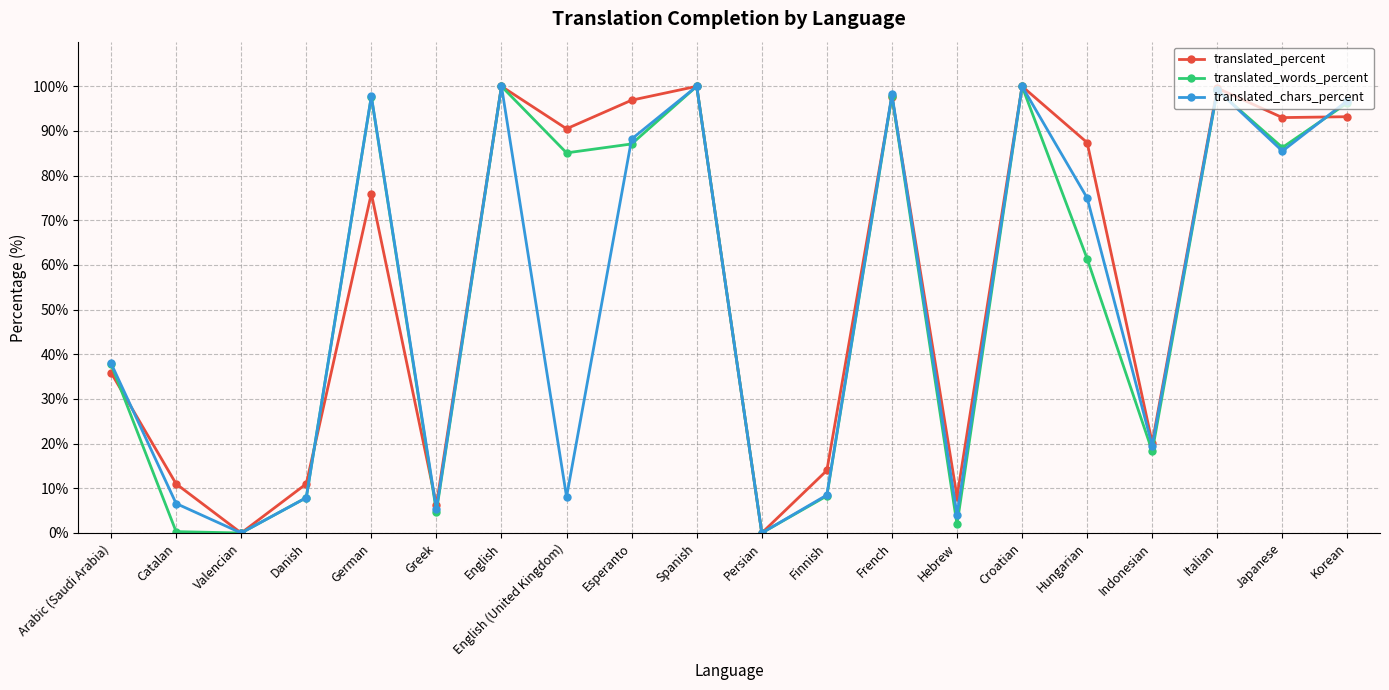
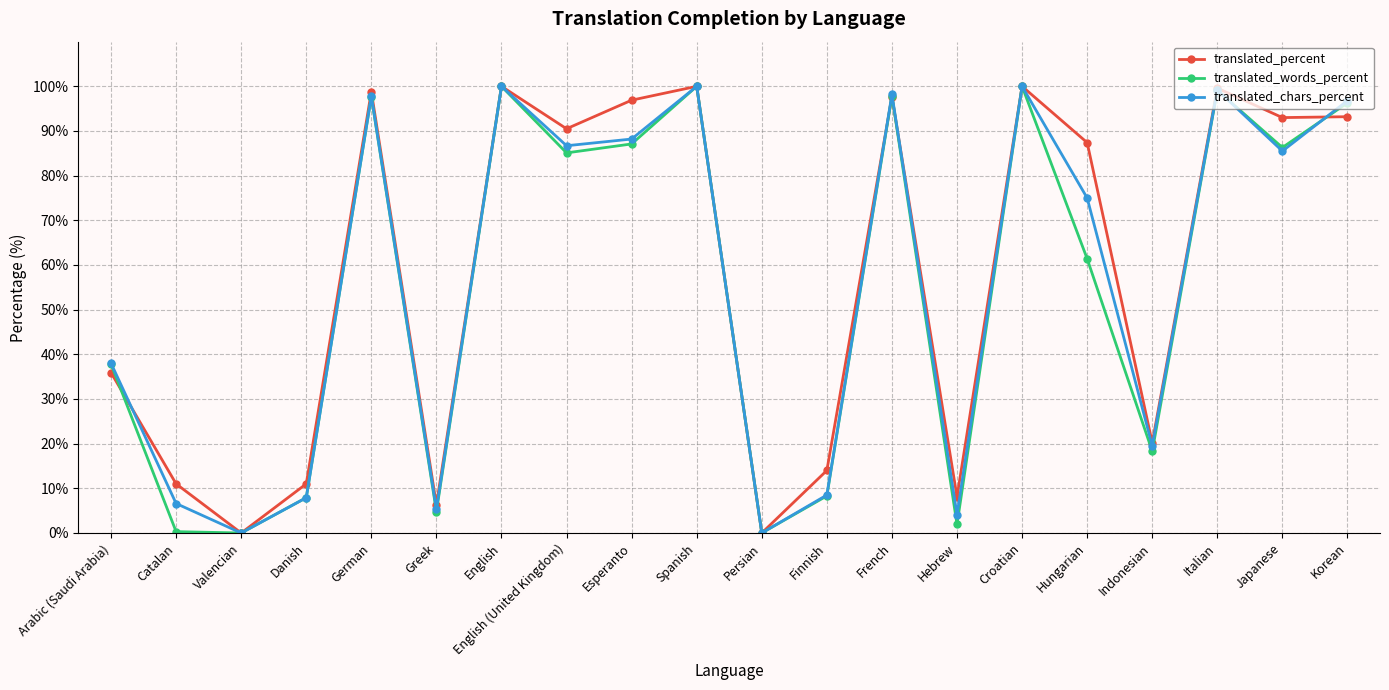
translated_percent, German: 76% -> 99%
translated_chars_percent, English (United Kingdom): 8% -> 87%
